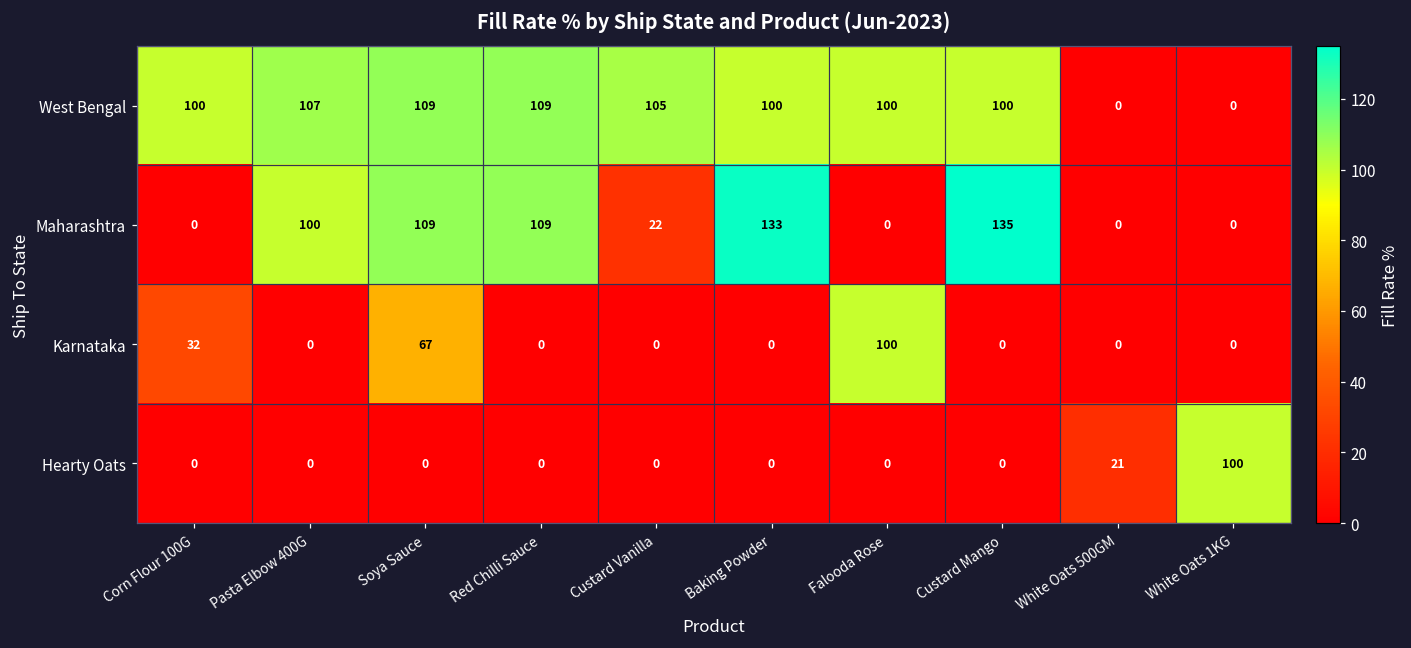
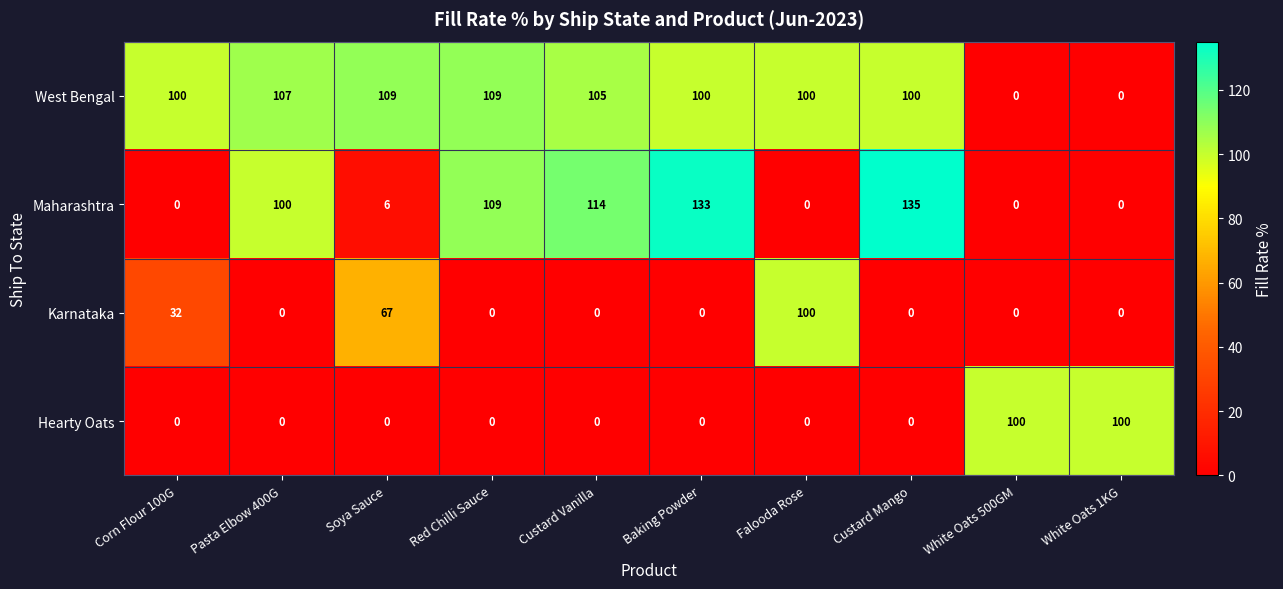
Maharashtra, Soya Sauce: 109 -> 6
Maharashtra, Custard Vanilla: 22 -> 114
Hearty Oats, White Oats 500GM: 21 -> 100
